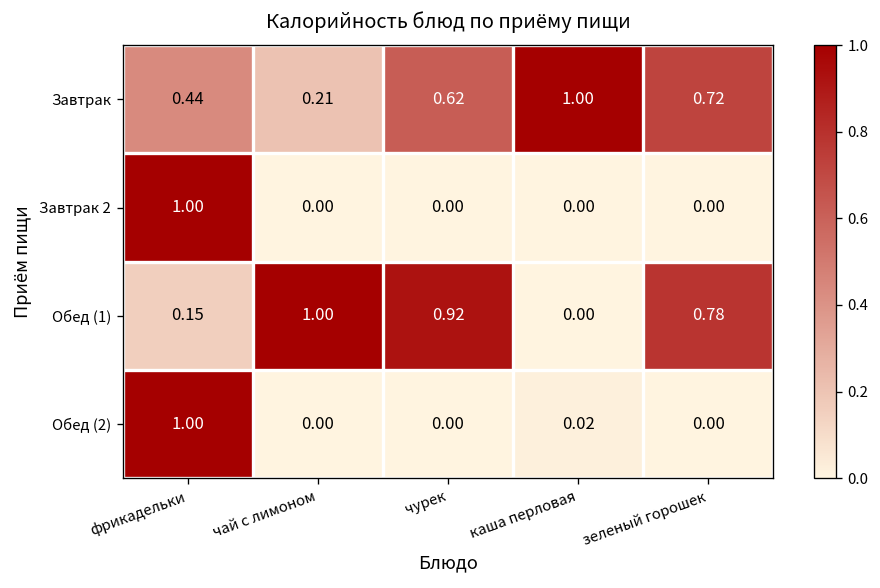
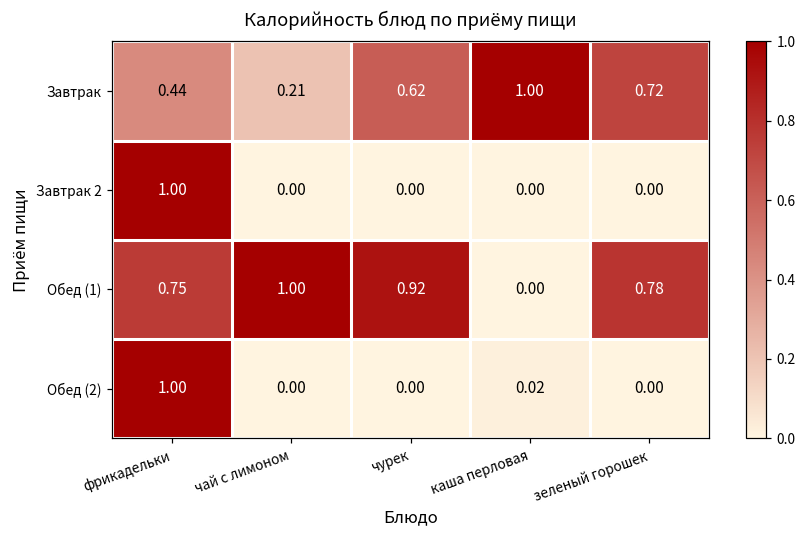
Обед (1), фрикадельки: 0.15 -> 0.75
